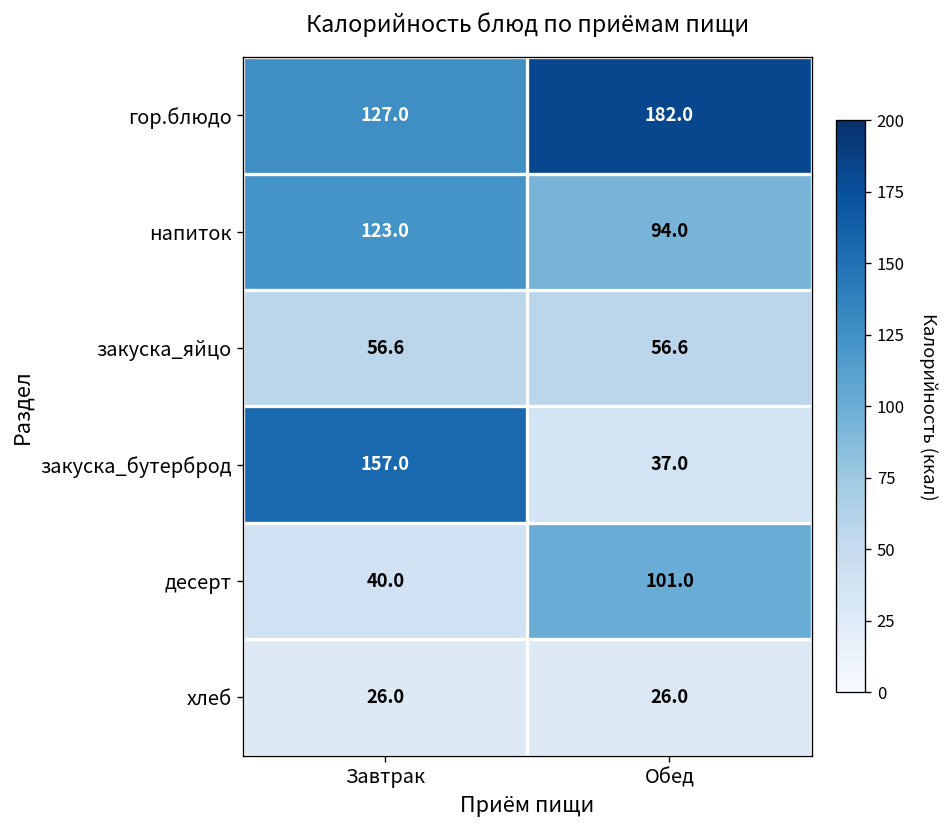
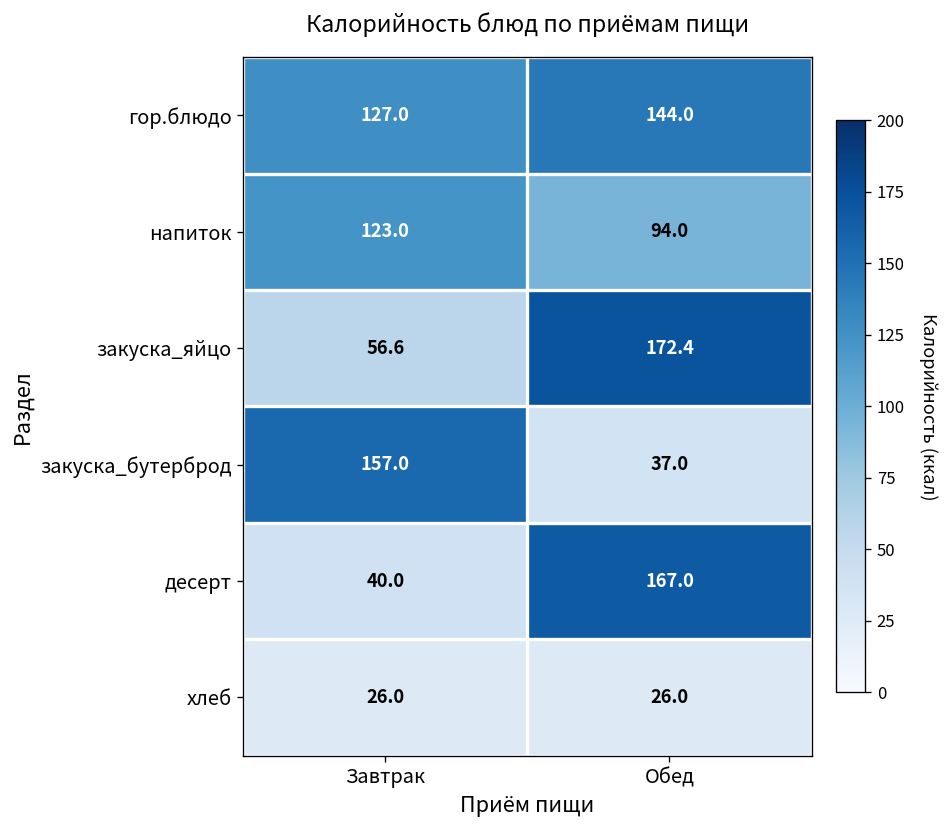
гор.блюдо, Обед: 182.0 -> 144.0
закуска_яйцо, Обед: 56.6 -> 172.4
десерт, Обед: 101.0 -> 167.0
